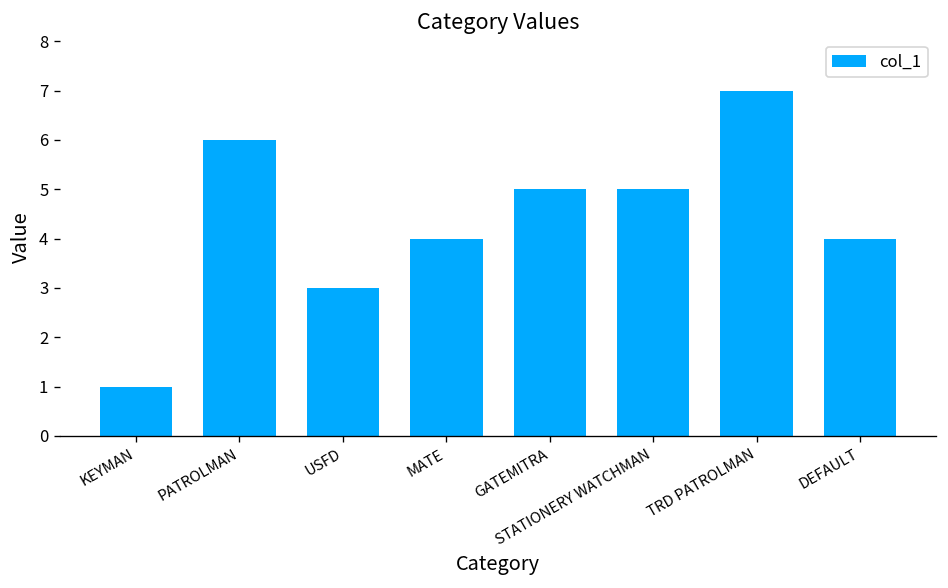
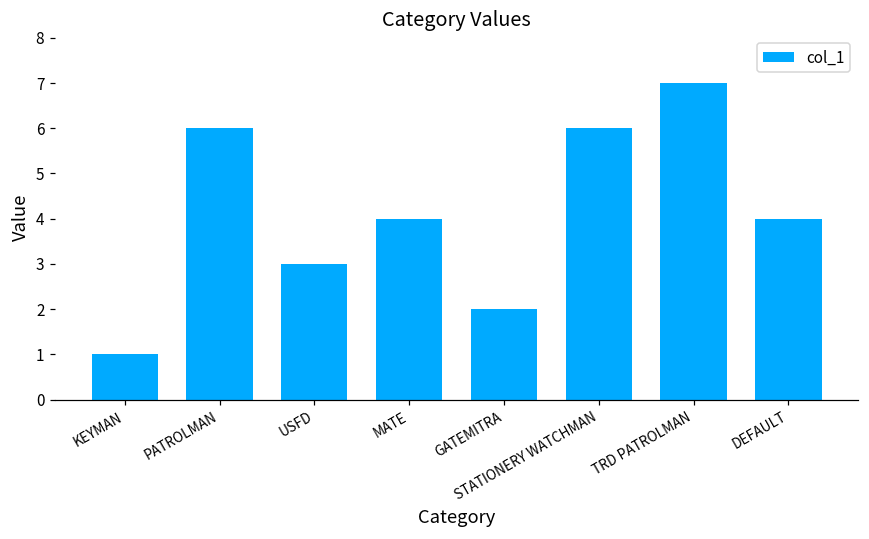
GATEMITRA: 5 -> 2
STATIONERY WATCHMAN: 5 -> 6
